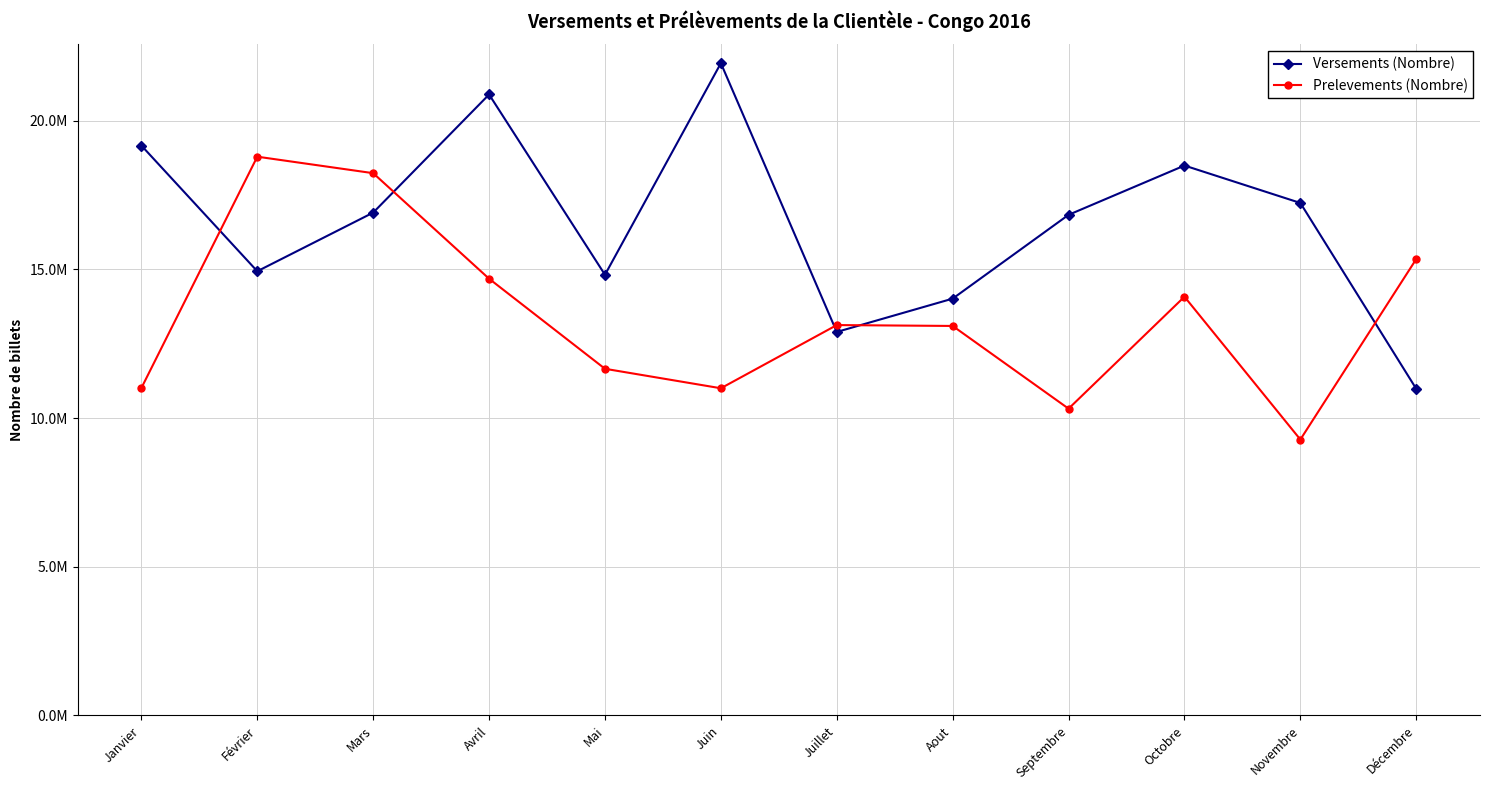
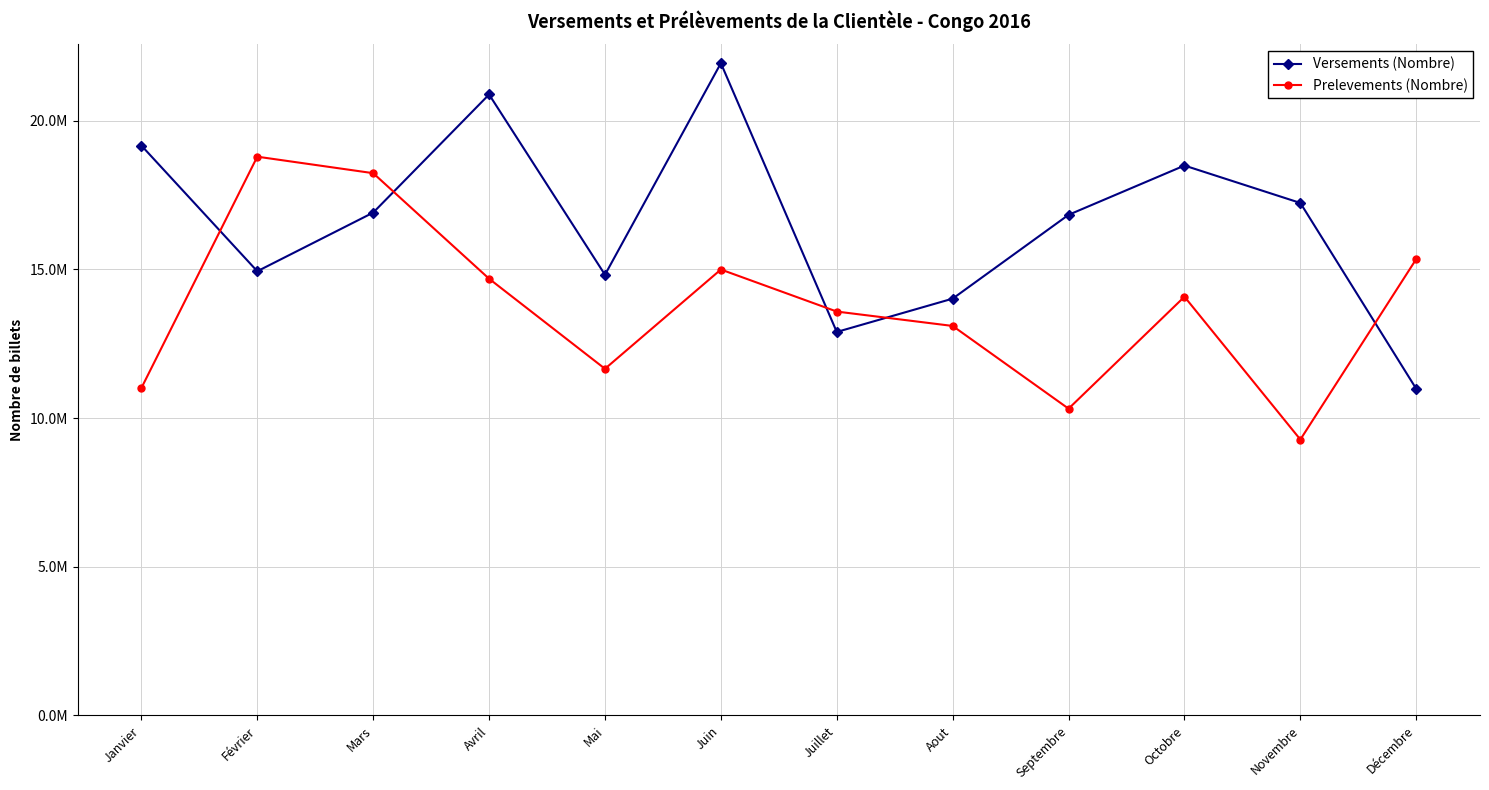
Prelevements (Nombre), Juin: 11000000 -> 15000000
Prelevements (Nombre), Juillet: 13100000 -> 13600000
